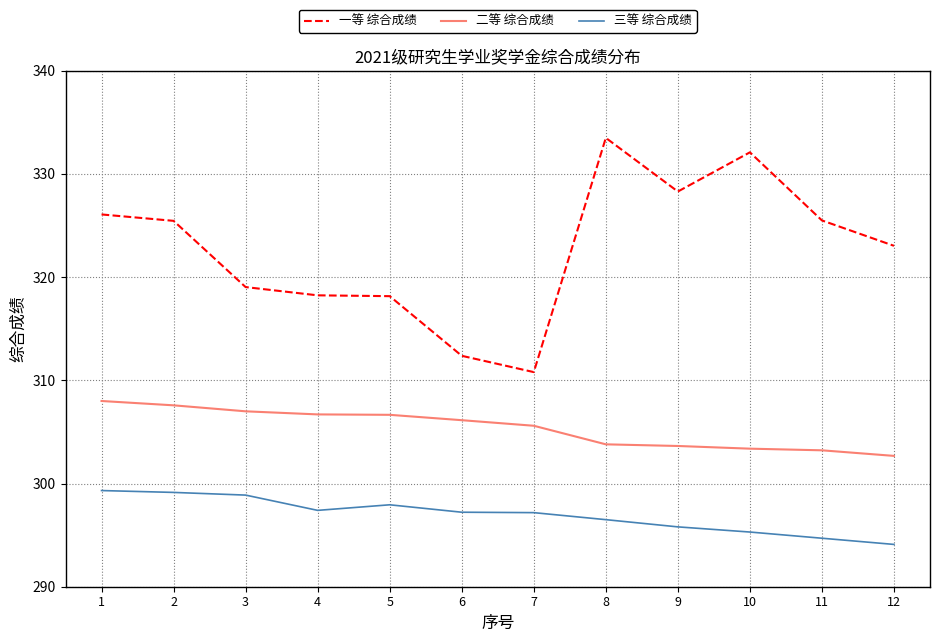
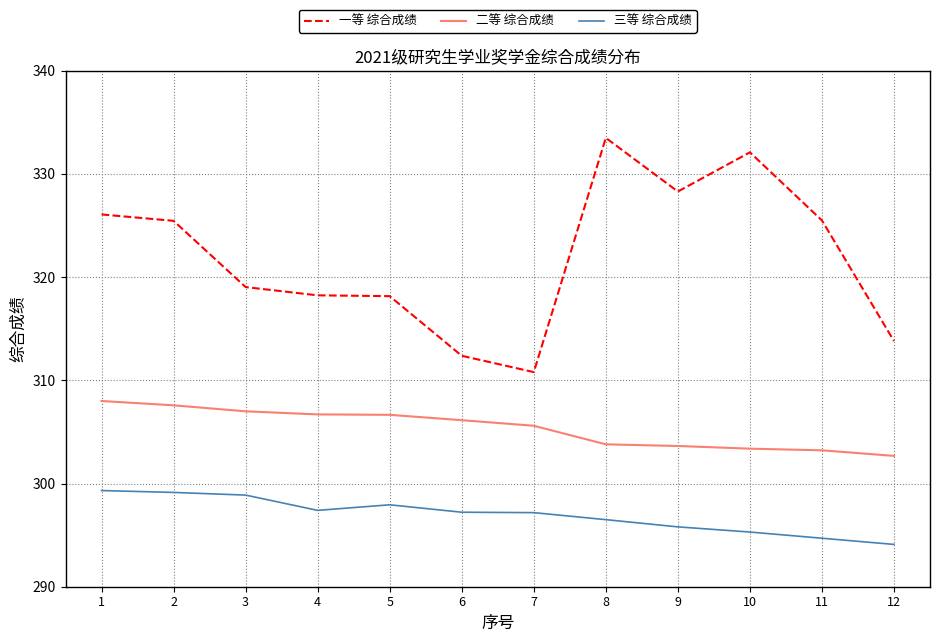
一等 综合成绩, 12: 323.0 -> 313.8
